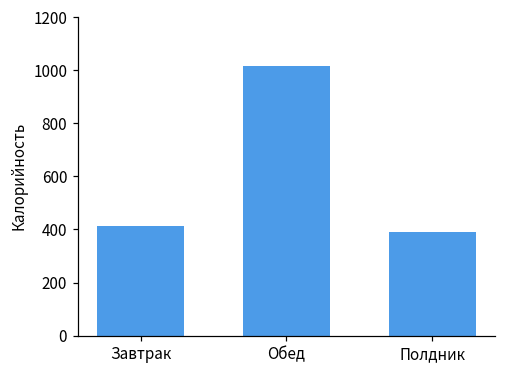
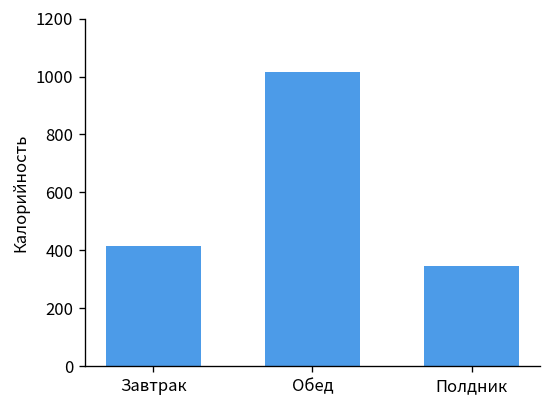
Полдник: 390 -> 350
